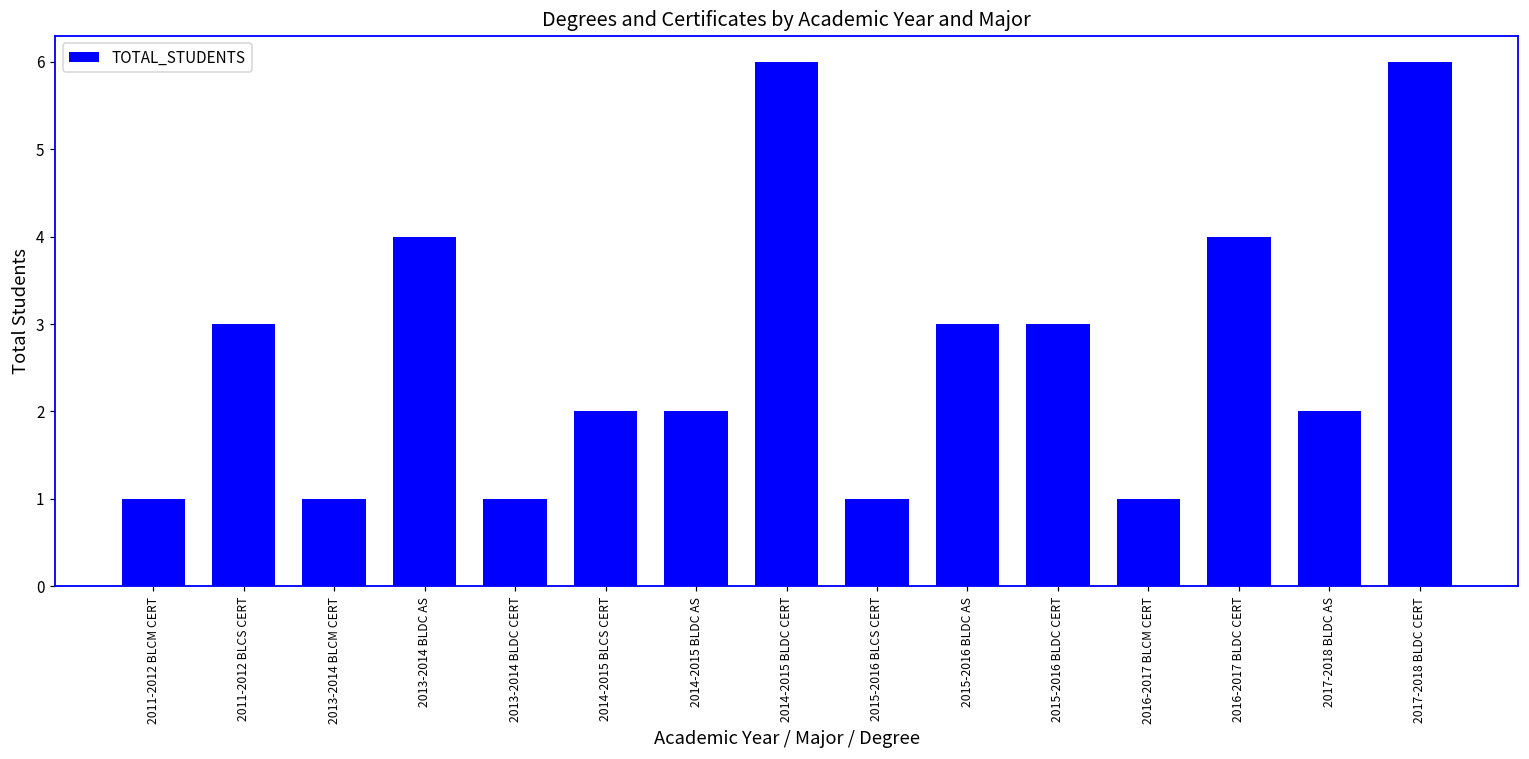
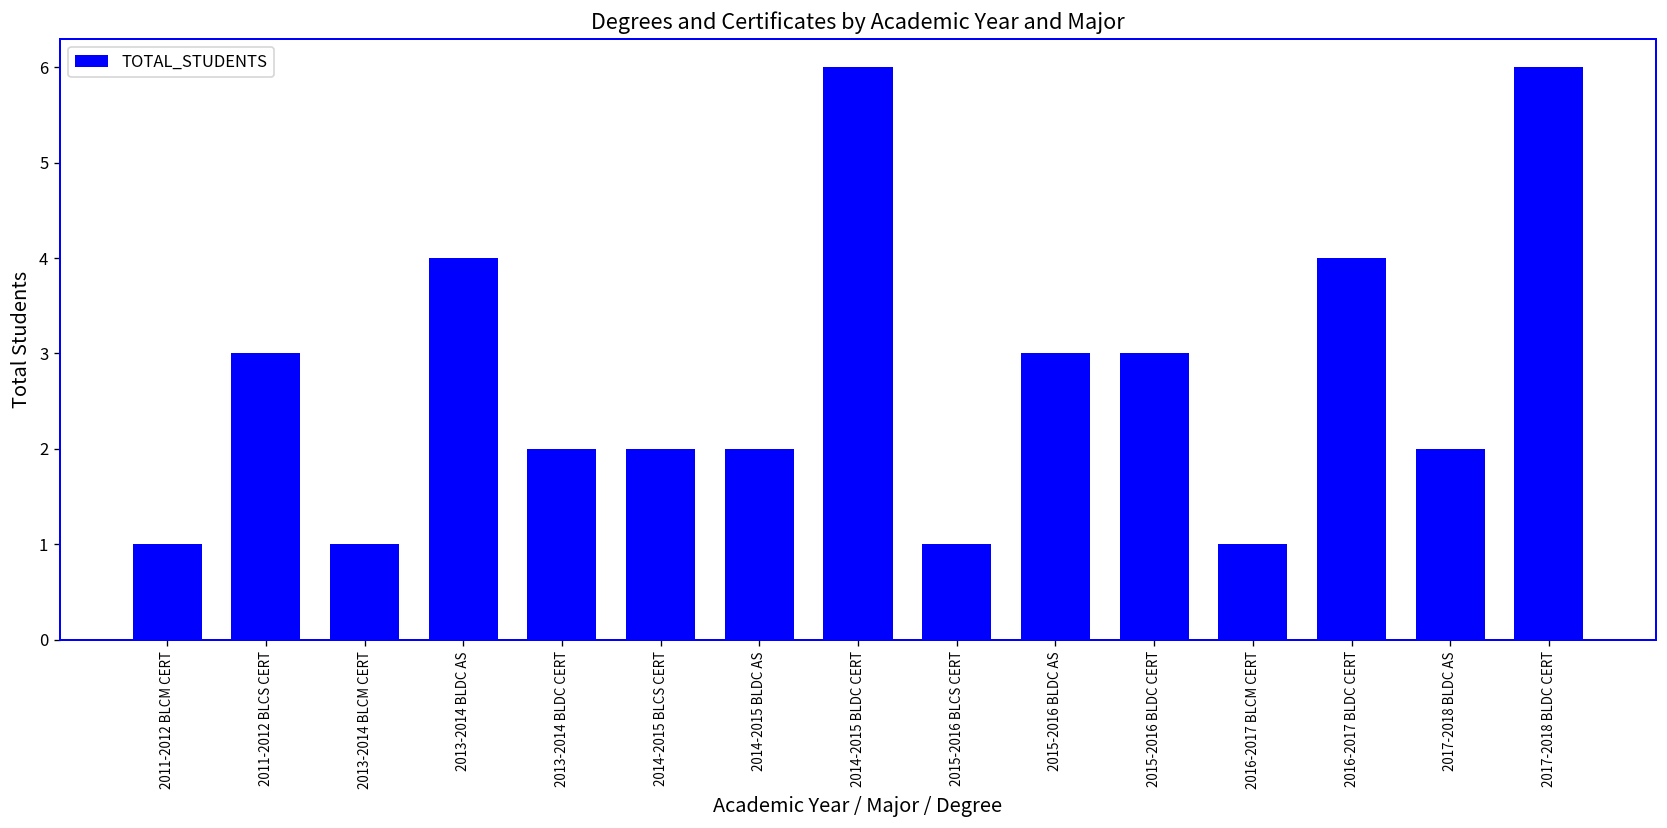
2013-2014 BLDC CERT: 1 -> 2
